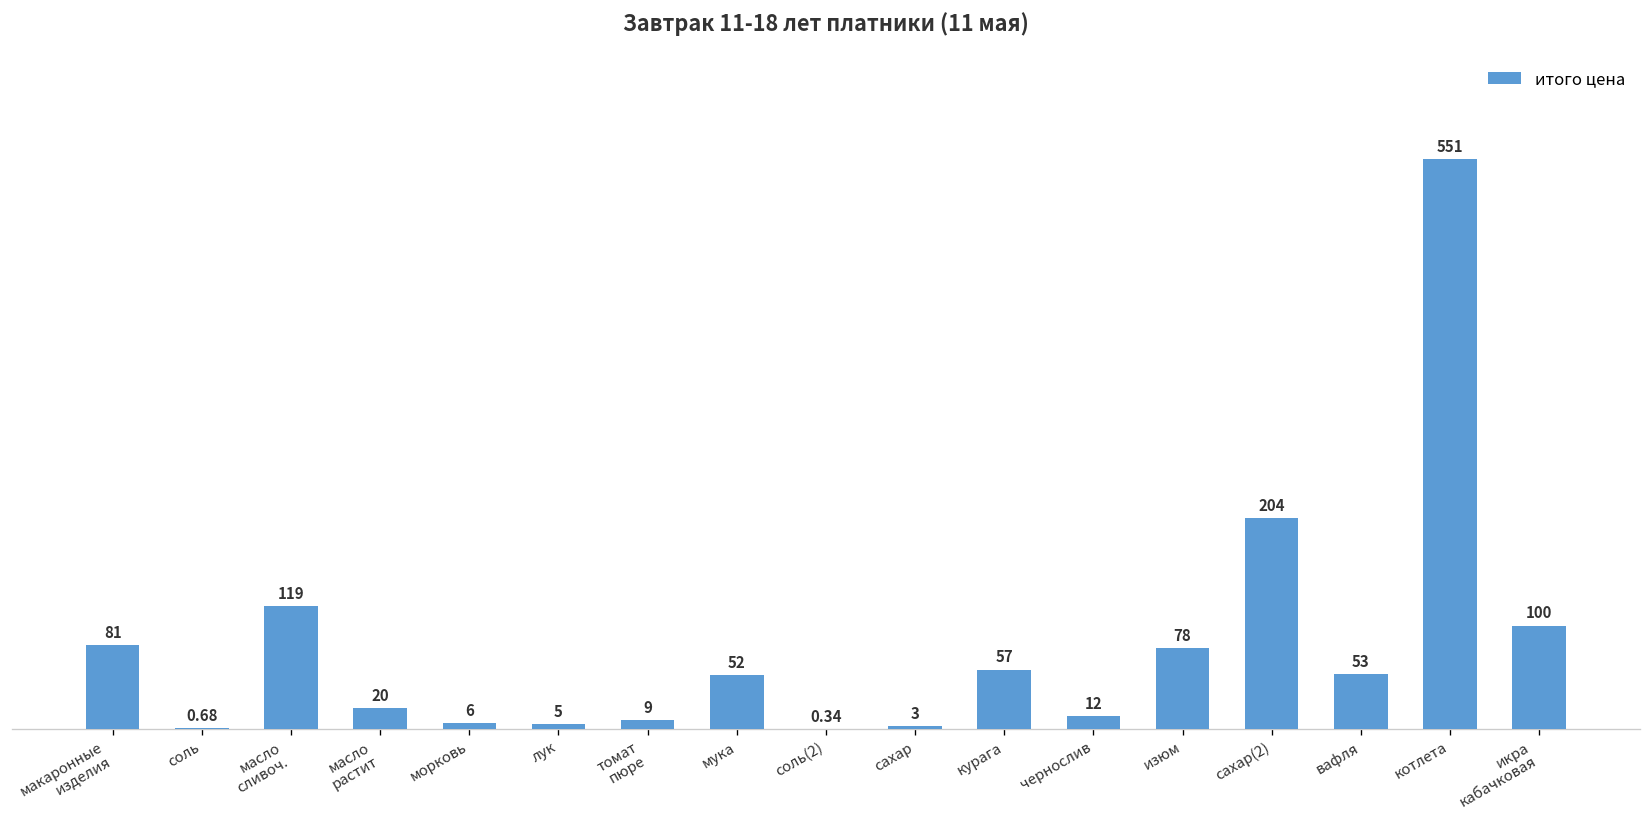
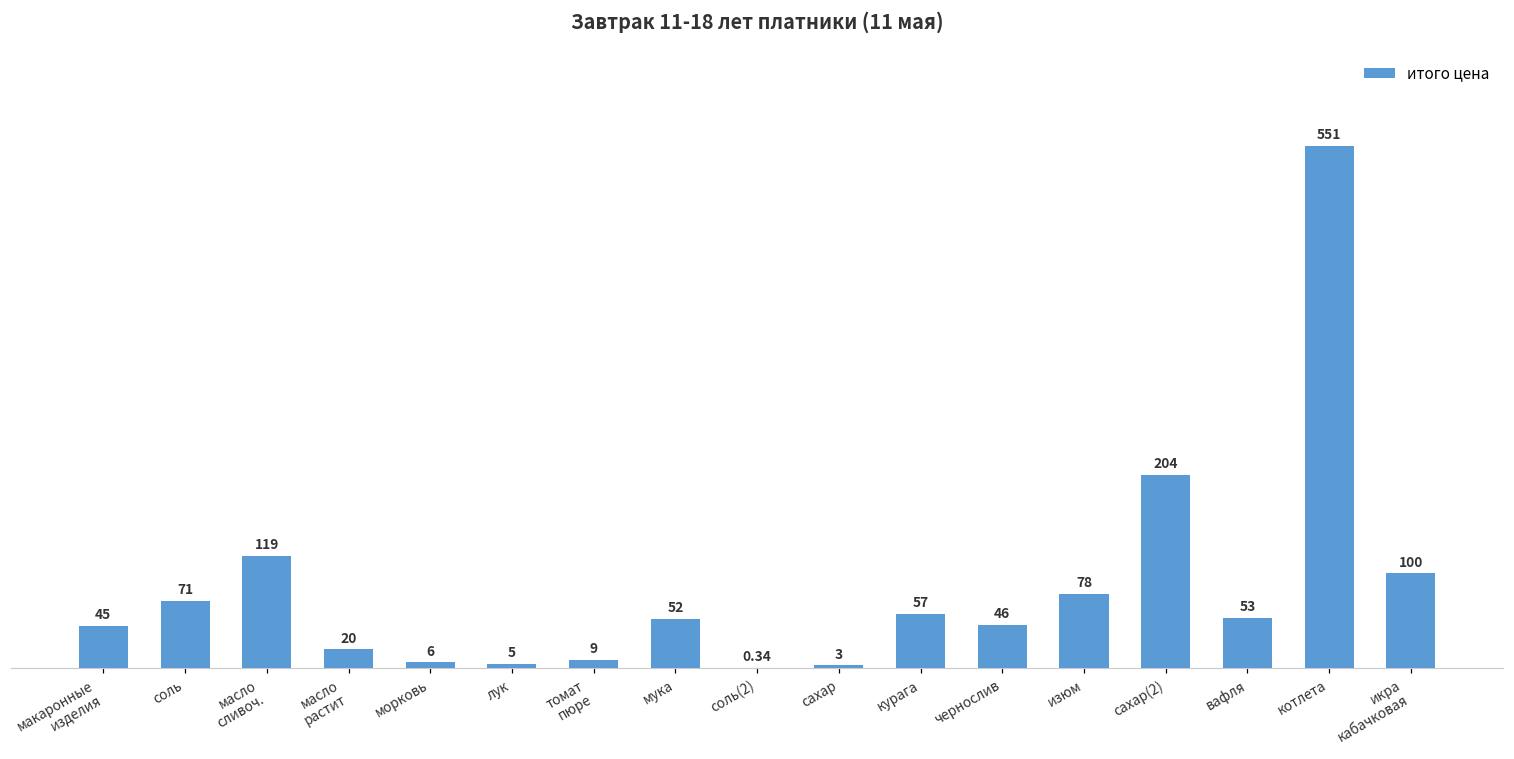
макаронные изделия: 81 -> 45
соль: 0.68 -> 71
чернослив: 12 -> 46
